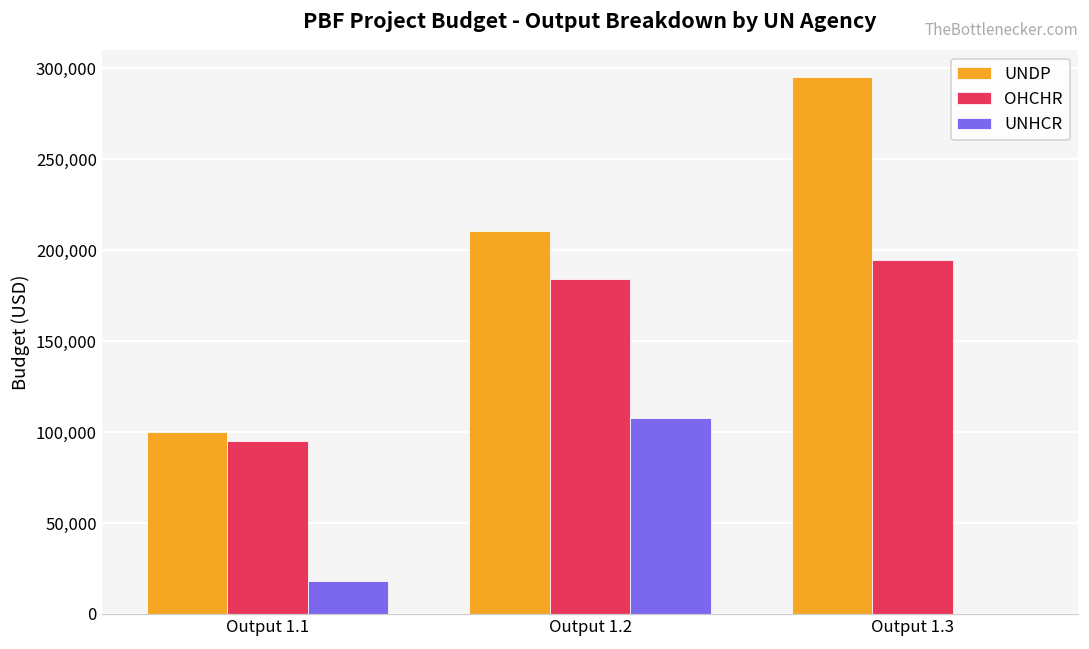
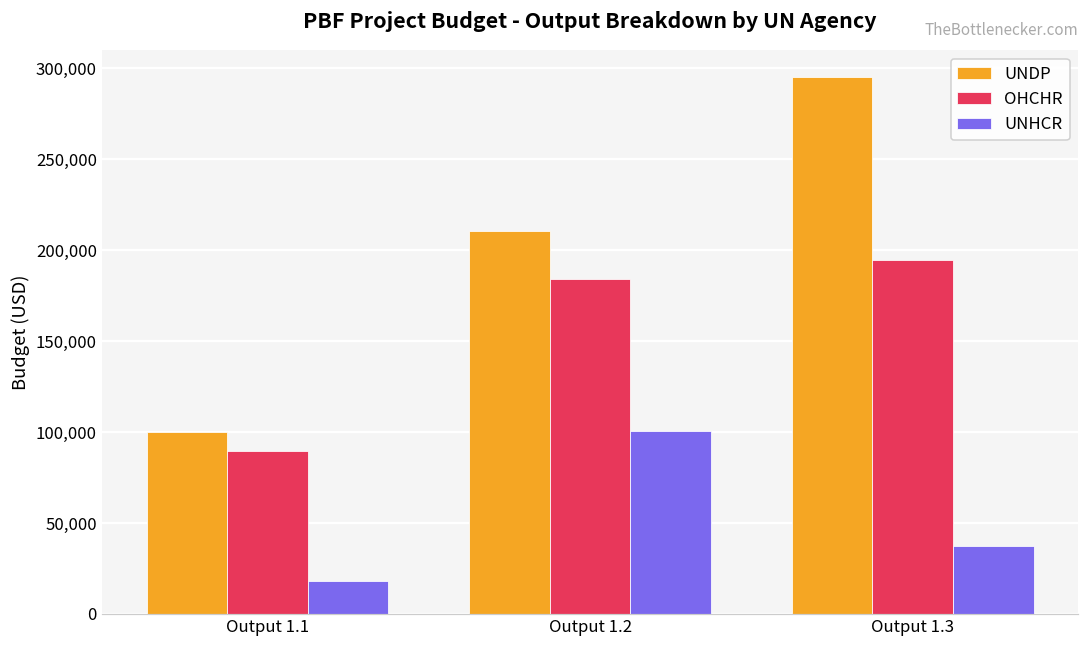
OHCHR, Output 1.1: 95,000 -> 89,000
UNHCR, Output 1.2: 108,000 -> 101,000
UNHCR, Output 1.3: 0 -> 37,000
